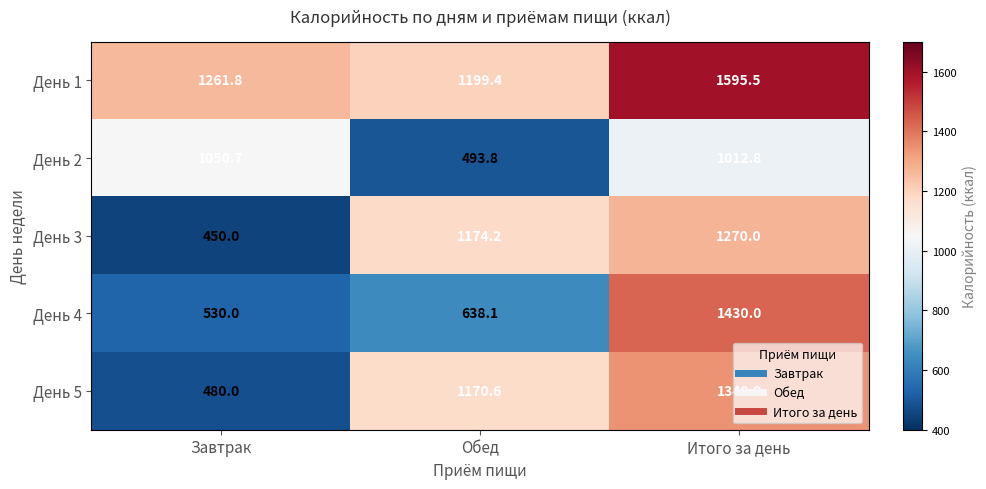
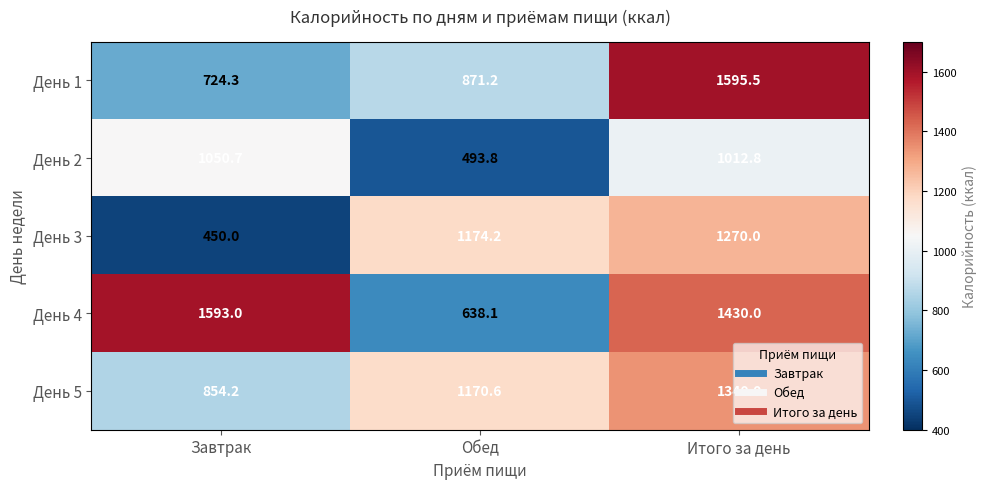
День 1, Завтрак: 1261.8 -> 724.3
День 1, Обед: 1199.4 -> 871.2
День 4, Завтрак: 530.0 -> 1593.0
День 5, Завтрак: 480.0 -> 854.2
